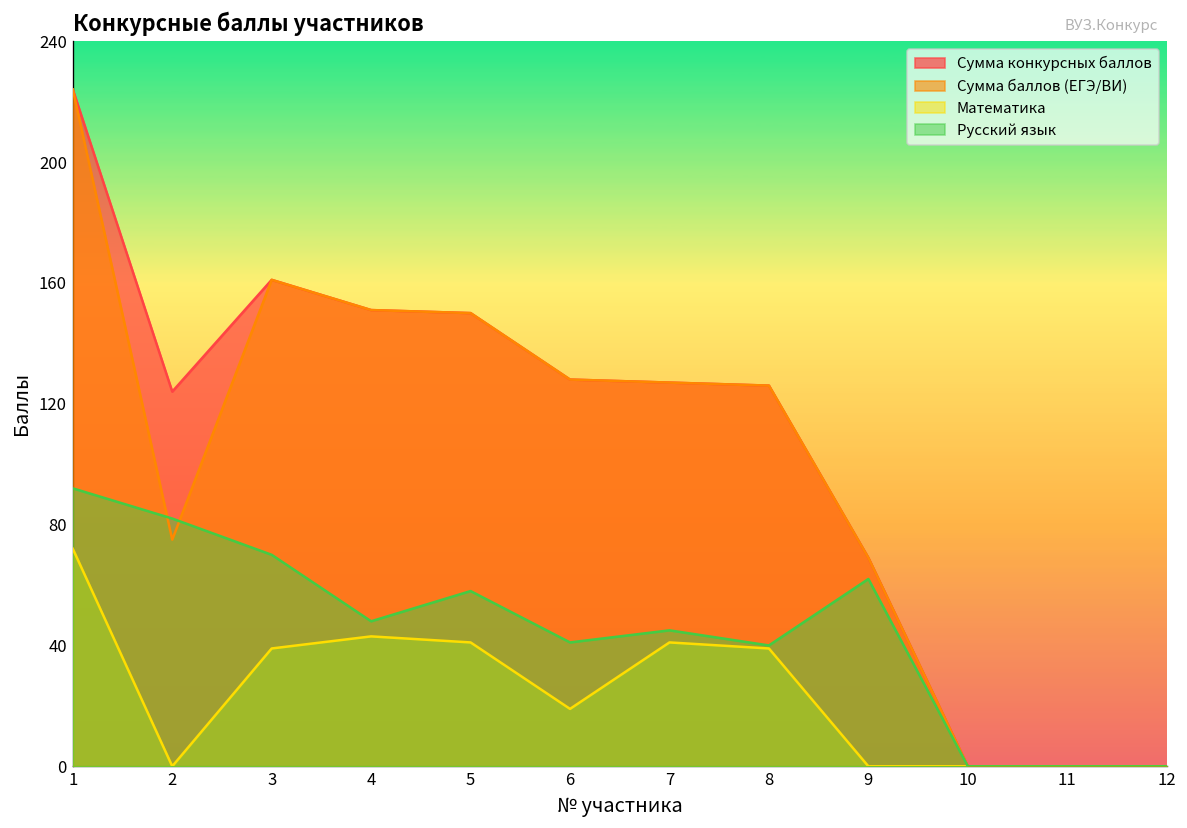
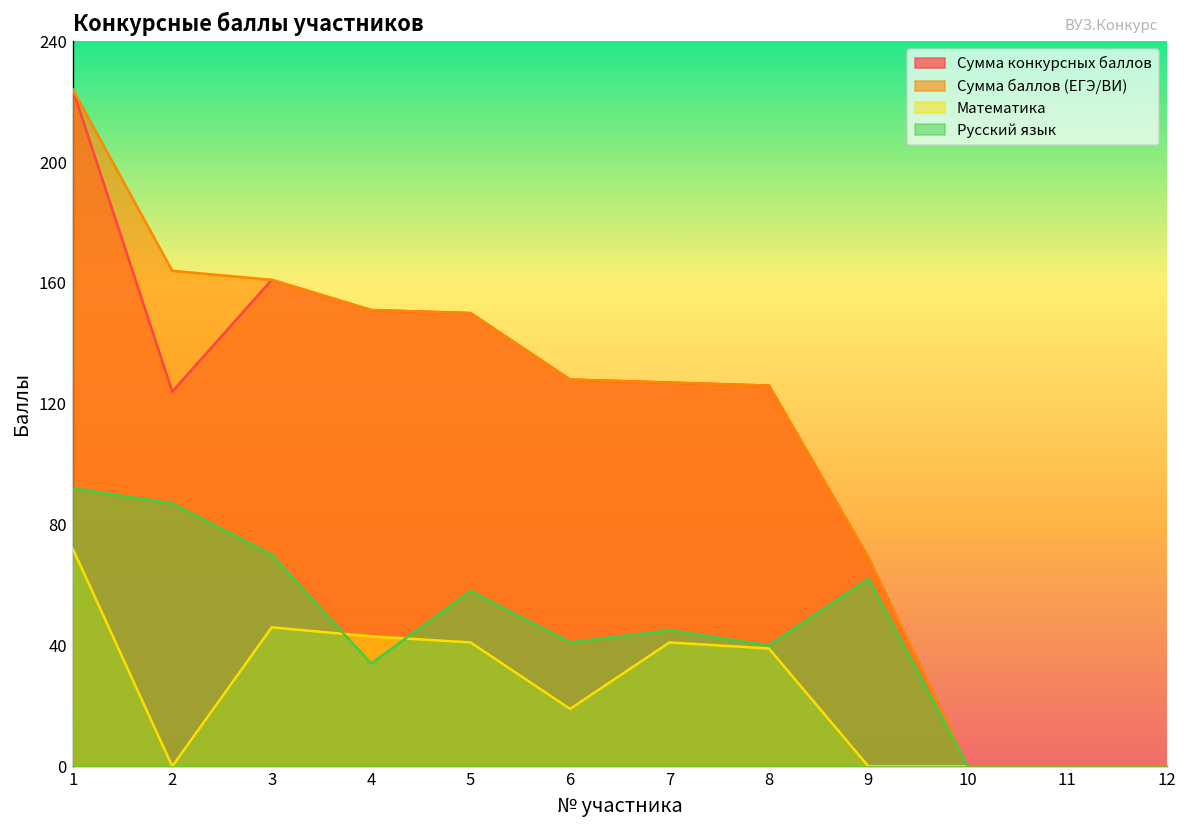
Сумма баллов (ЕГЭ/ВИ), 2: 75 -> 164
Русский язык, 2: 82 -> 87
Математика, 3: 39 -> 46
Русский язык, 4: 48 -> 34
